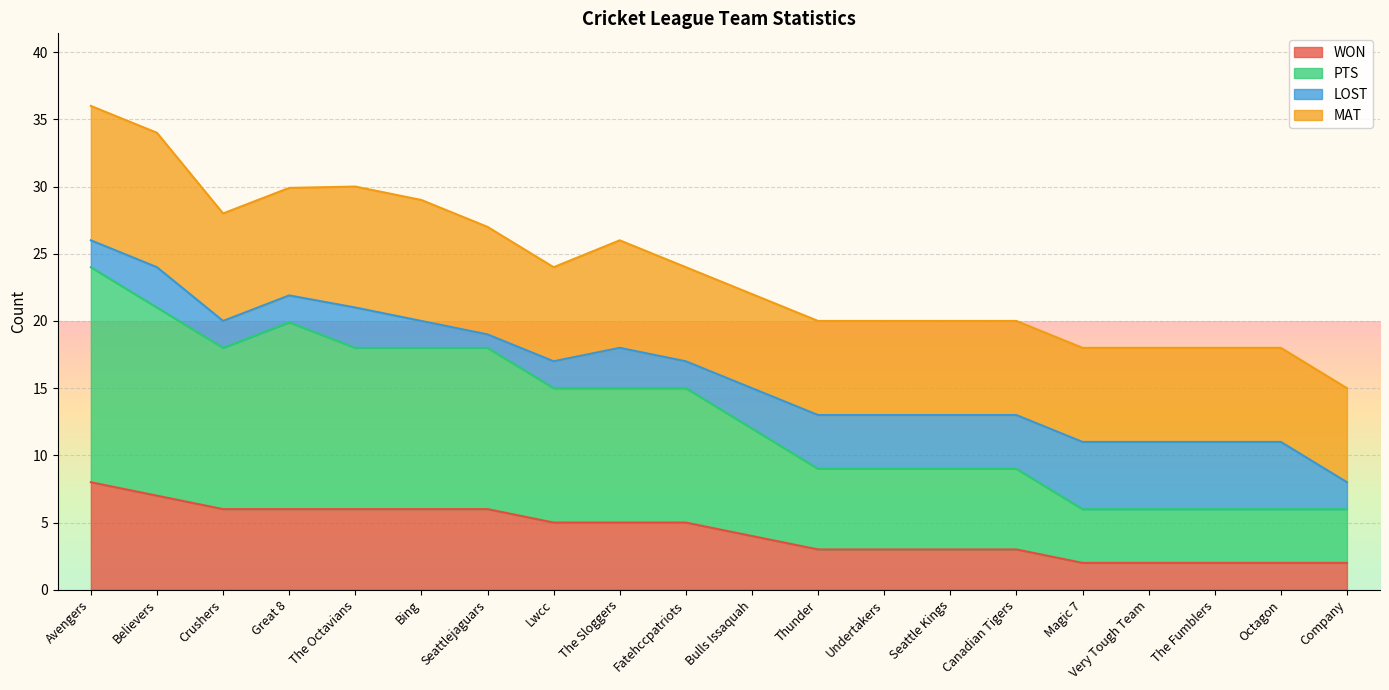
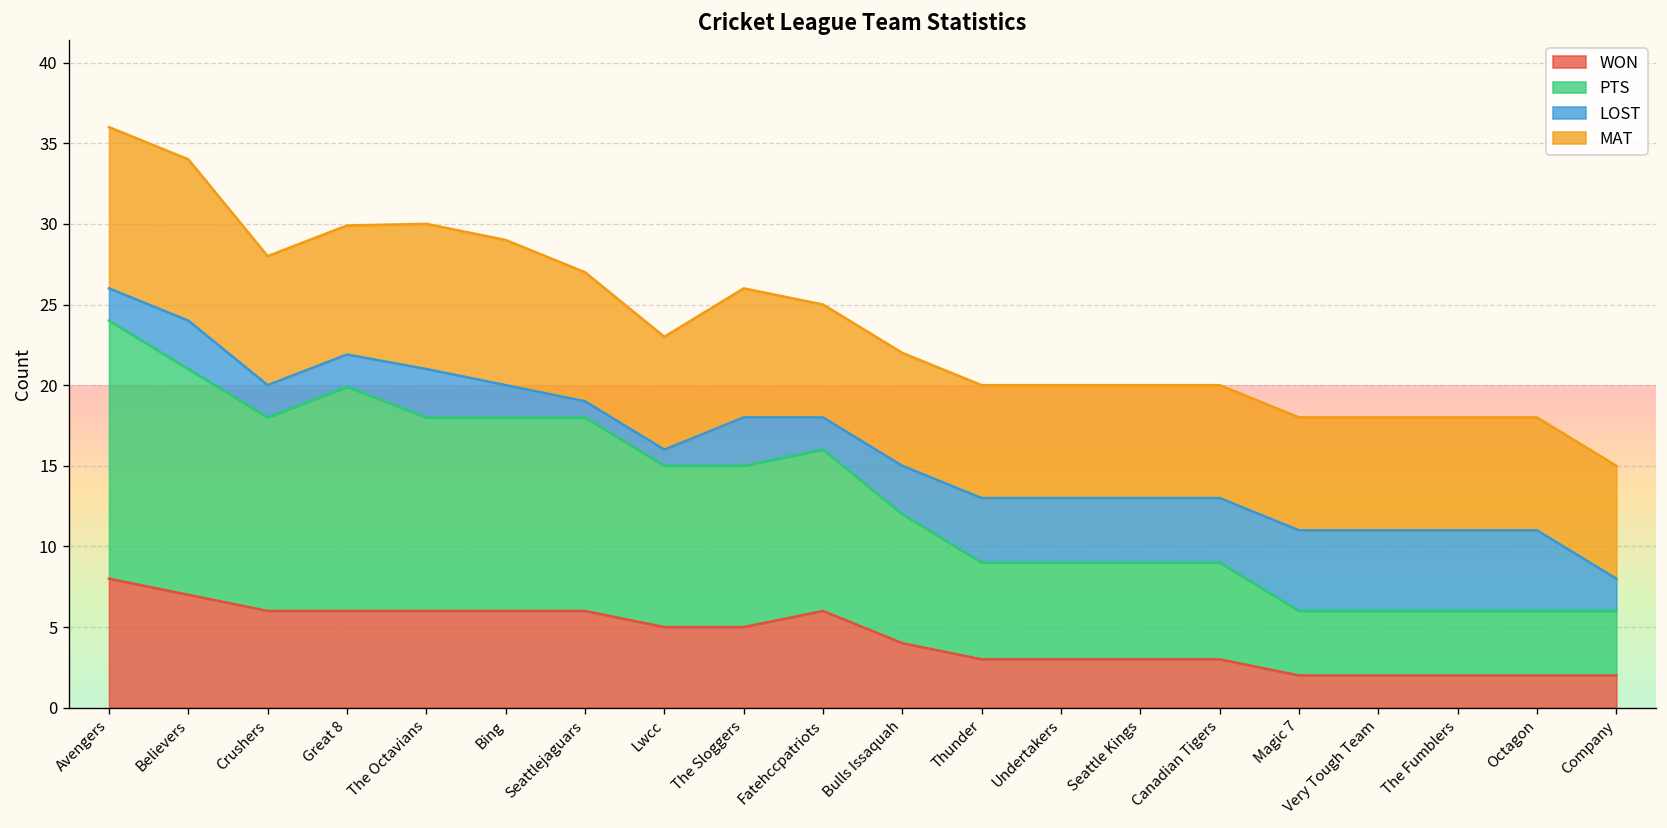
LOST, Lwcc: 2 -> 1
WON, Fatehccpatriots: 5 -> 6
